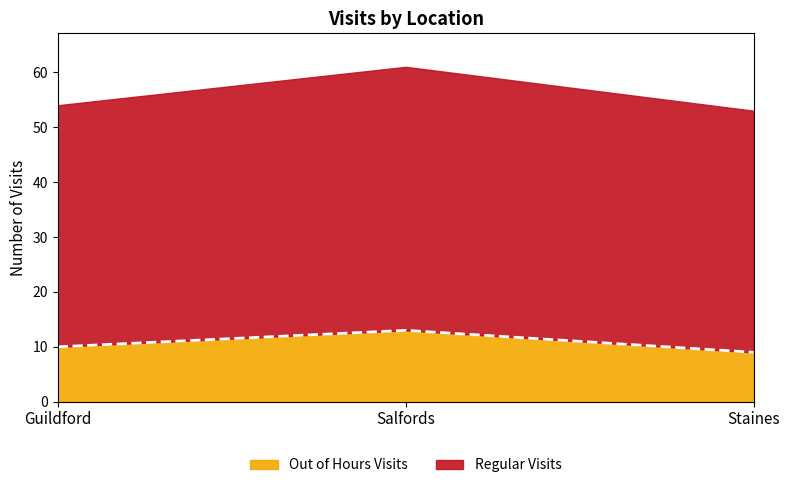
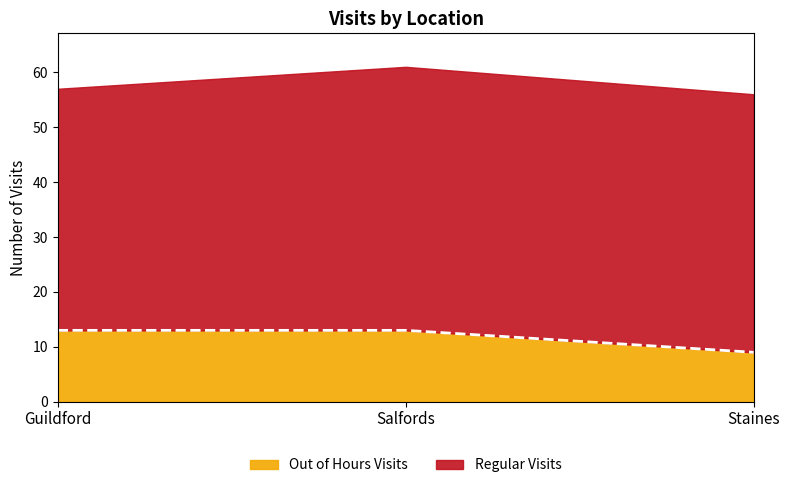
Out of Hours Visits, Guildford: 10 -> 13
Regular Visits, Staines: 44 -> 47
